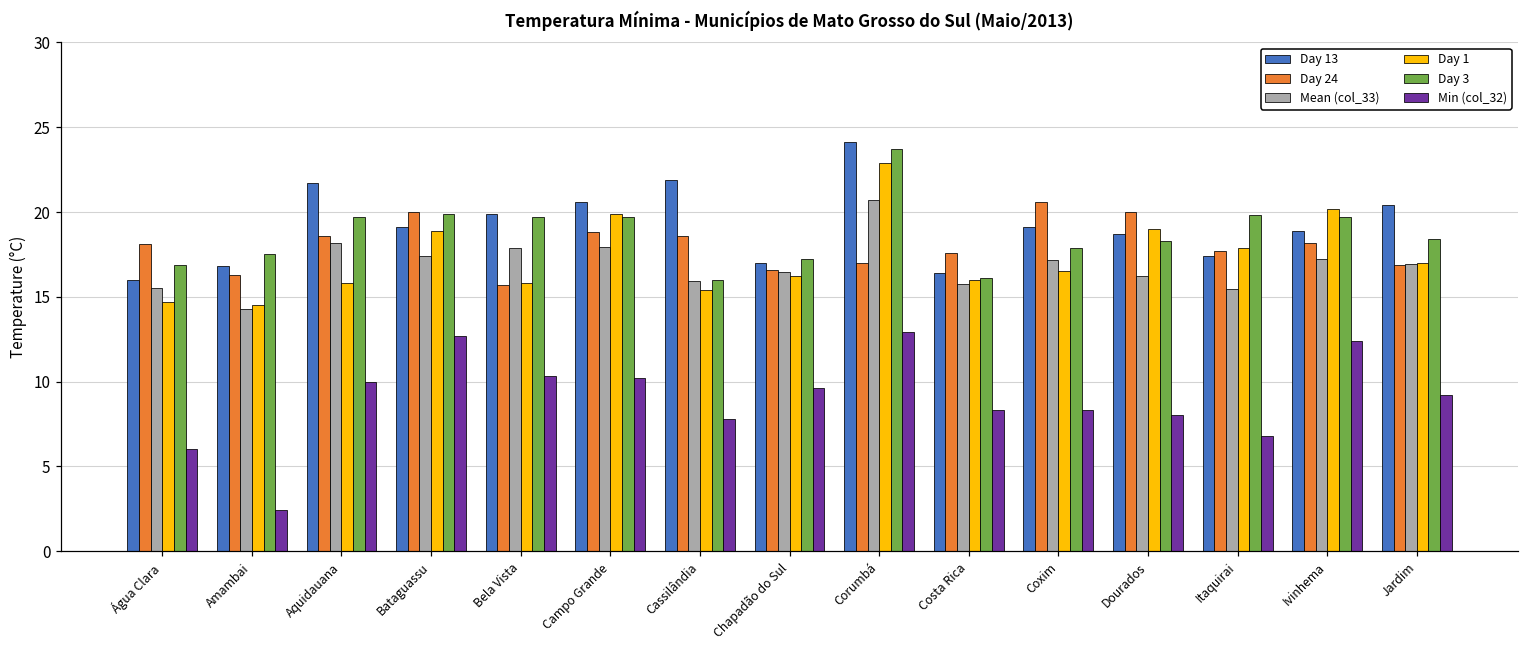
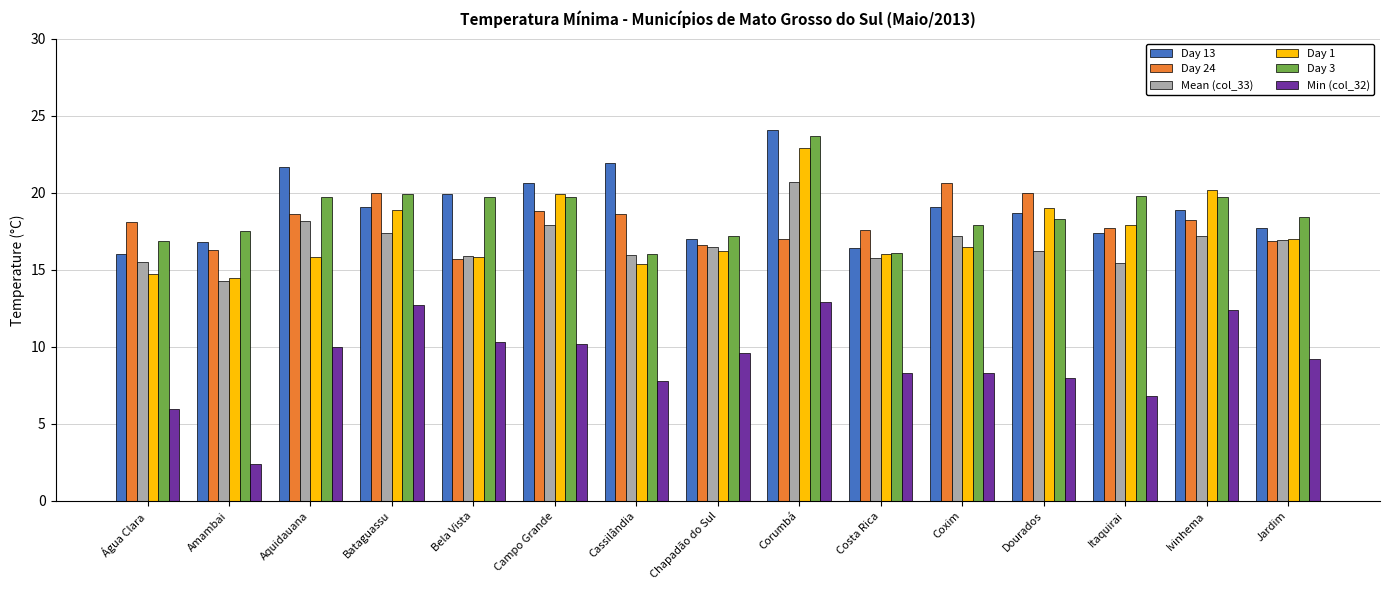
Mean (col_33), Bela Vista: 17.9 -> 15.9
Day 13, Jardim: 20.4 -> 17.7
